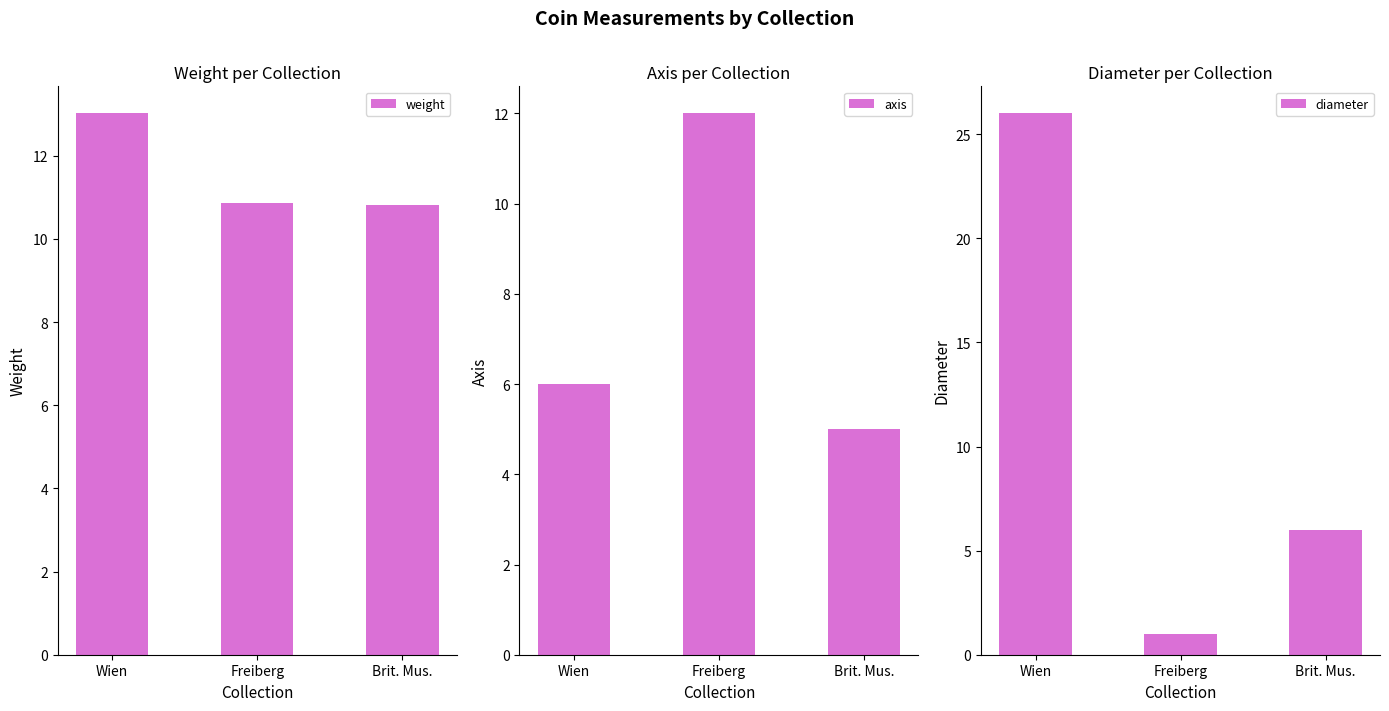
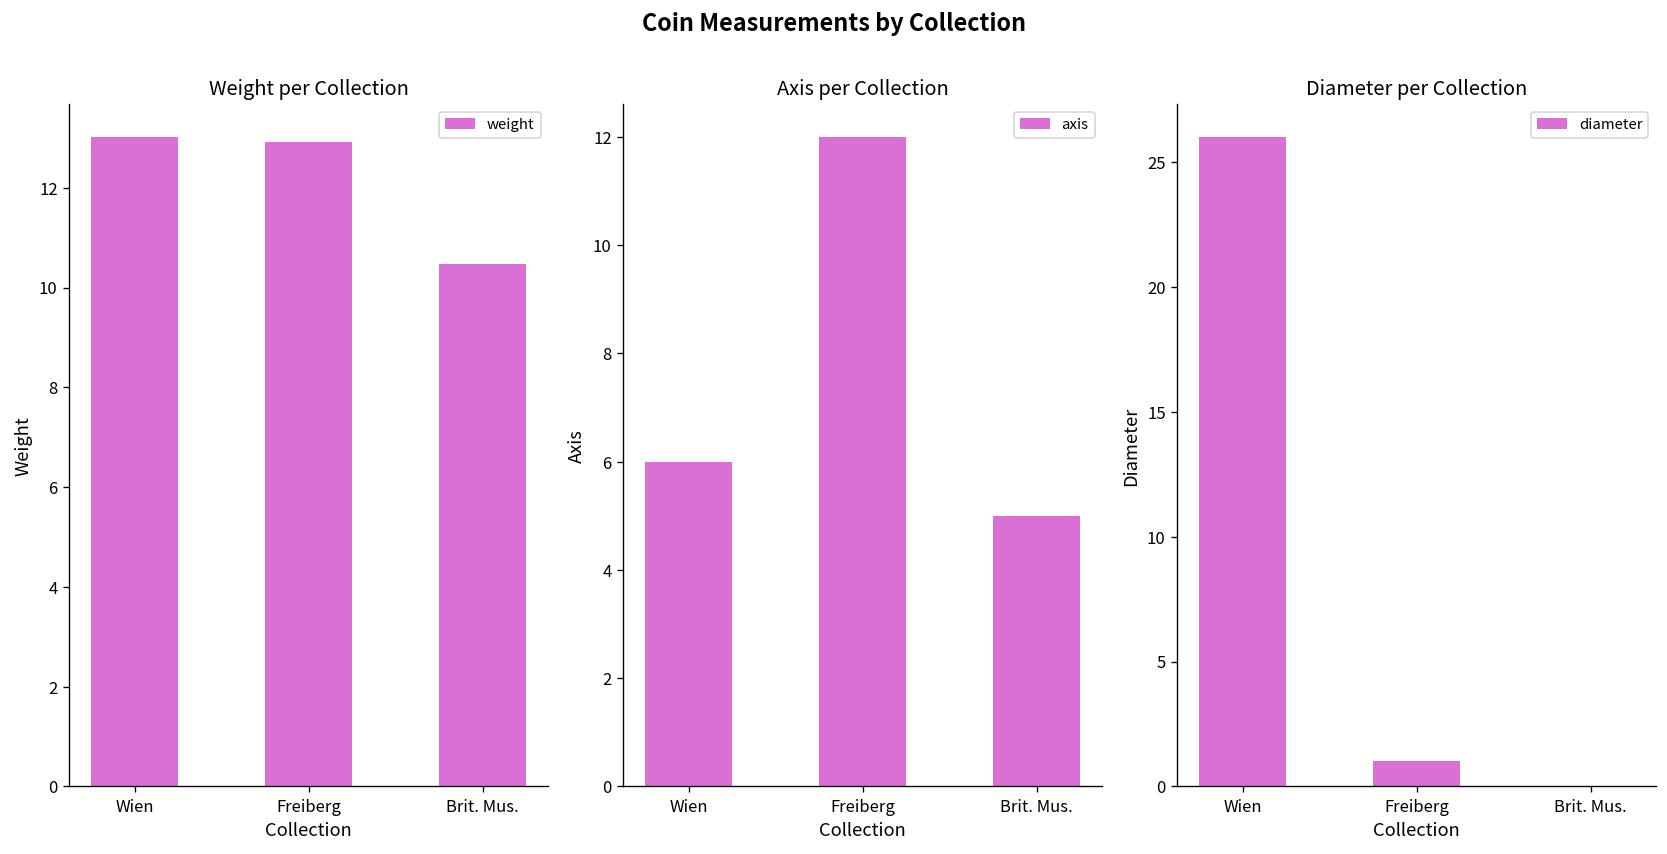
Weight per Collection, Freiberg: 10.9 -> 12.9
Weight per Collection, Brit. Mus.: 10.8 -> 10.5
Diameter per Collection, Brit. Mus.: 6 -> 0
